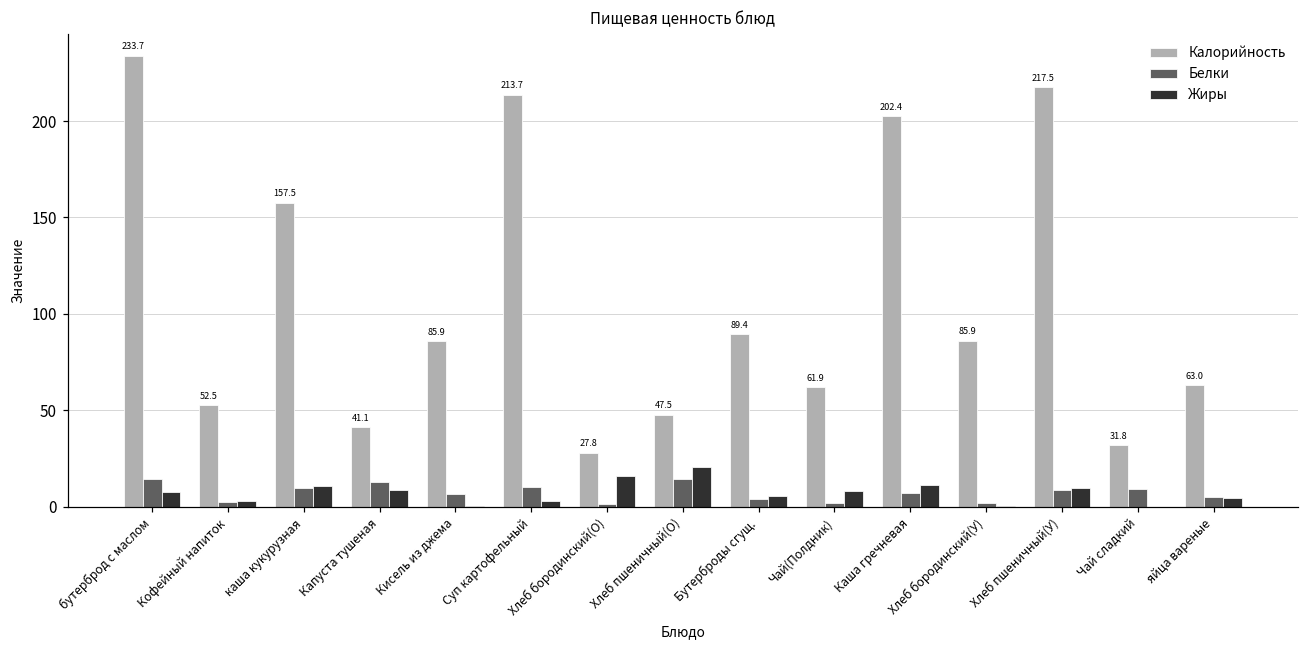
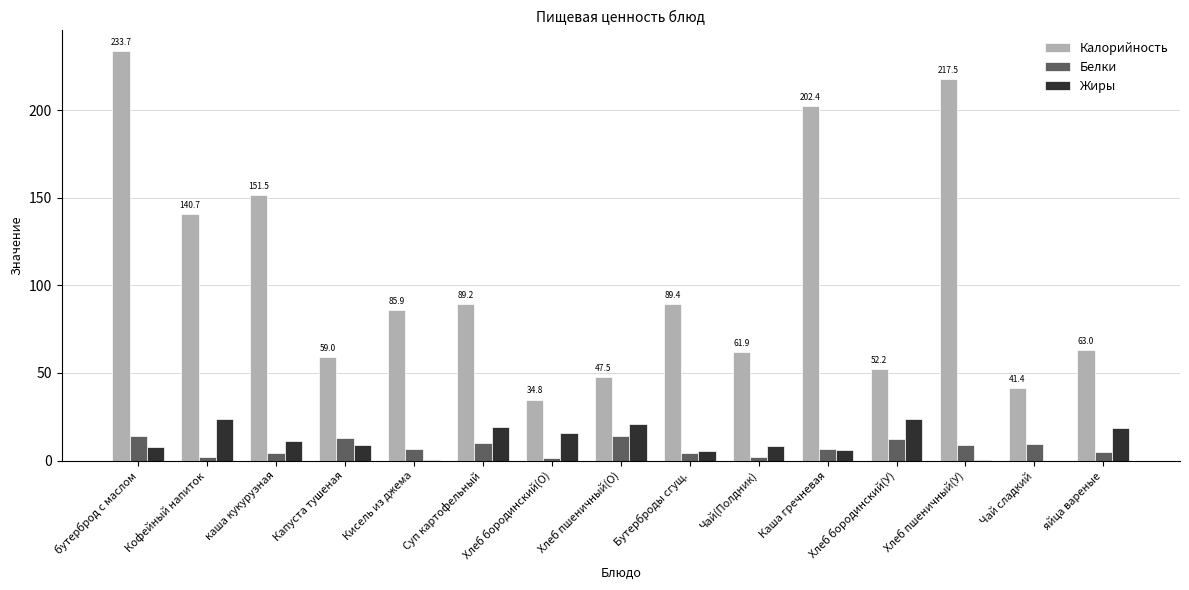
Калорийность, Кофейный напиток: 52.5 -> 140.7
Жиры, Кофейный напиток: 3 -> 24
Калорийность, каша кукурузная: 157.5 -> 151.5
Белки, каша кукурузная: 10 -> 4
Калорийность, Капуста тушеная: 41.1 -> 59.0
Калорийность, Суп картофельный: 213.7 -> 89.2
Жиры, Суп картофельный: 3 -> 19
Калорийность, Хлеб бородинский(О): 27.8 -> 34.8
Жиры, Каша гречневая: 11 -> 6
Калорийность, Хлеб бородинский(У): 85.9 -> 52.2
Белки, Хлеб бородинский(У): 2 -> 12
Жиры, Хлеб бородинский(У): 0 -> 23
Жиры, Хлеб пшеничный(У): 10 -> 0
Калорийность, Чай сладкий: 31.8 -> 41.4
Жиры, яйца вареные: 5 -> 19
